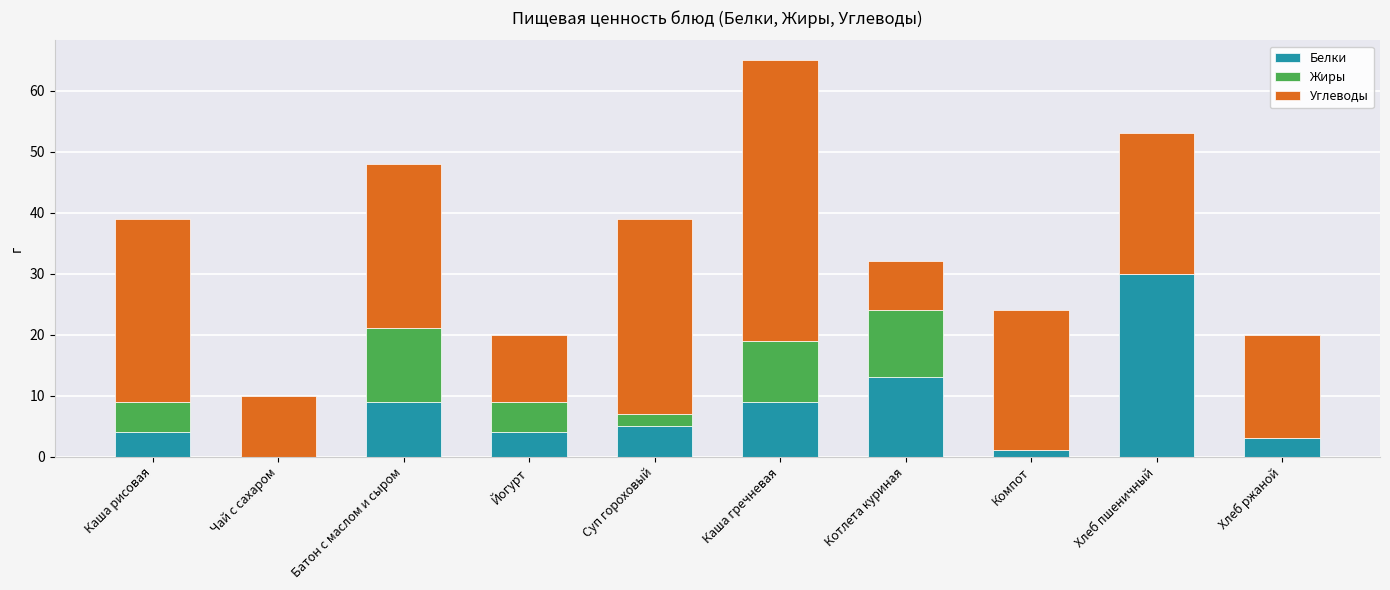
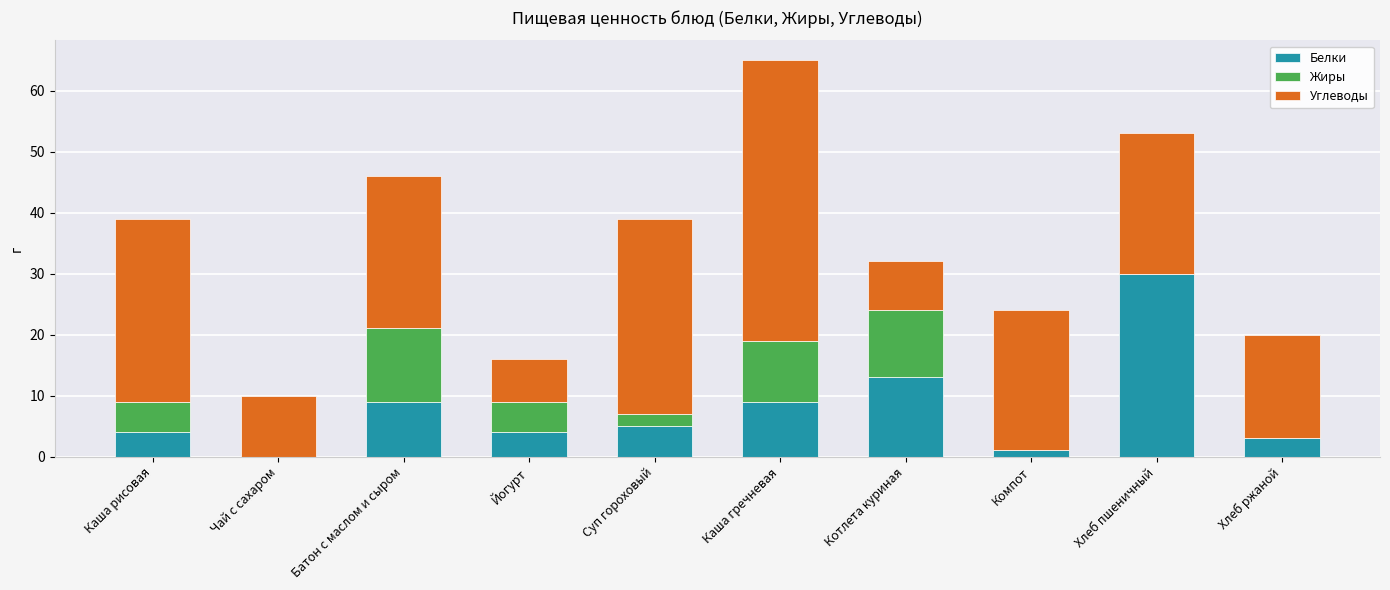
Углеводы, Батон с маслом и сыром: 27 -> 25
Углеводы, Йогурт: 11 -> 7
